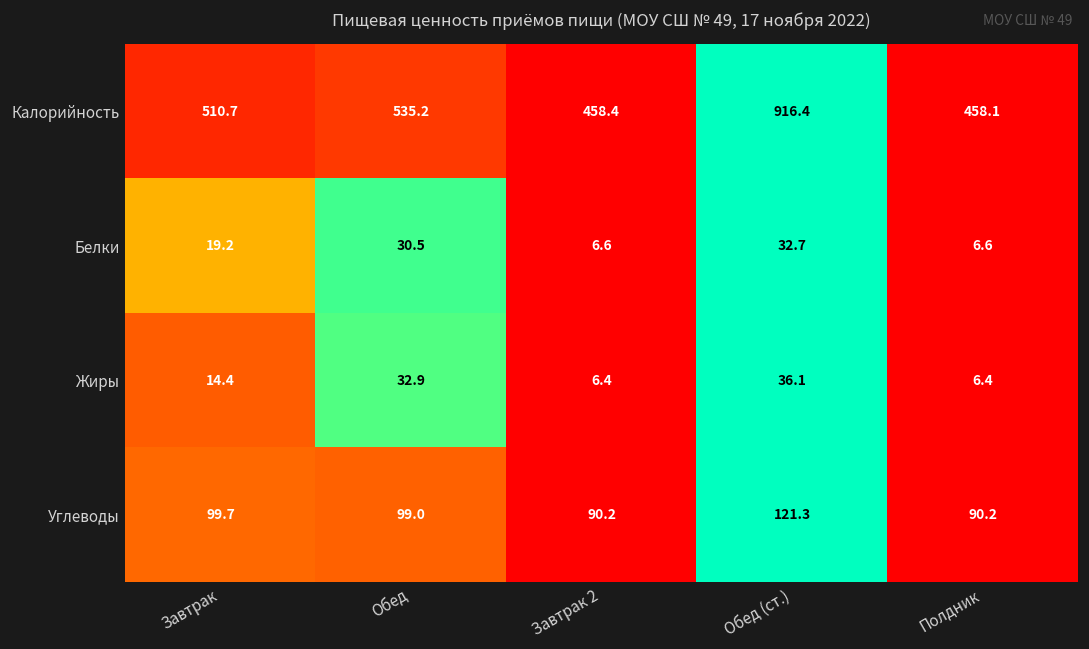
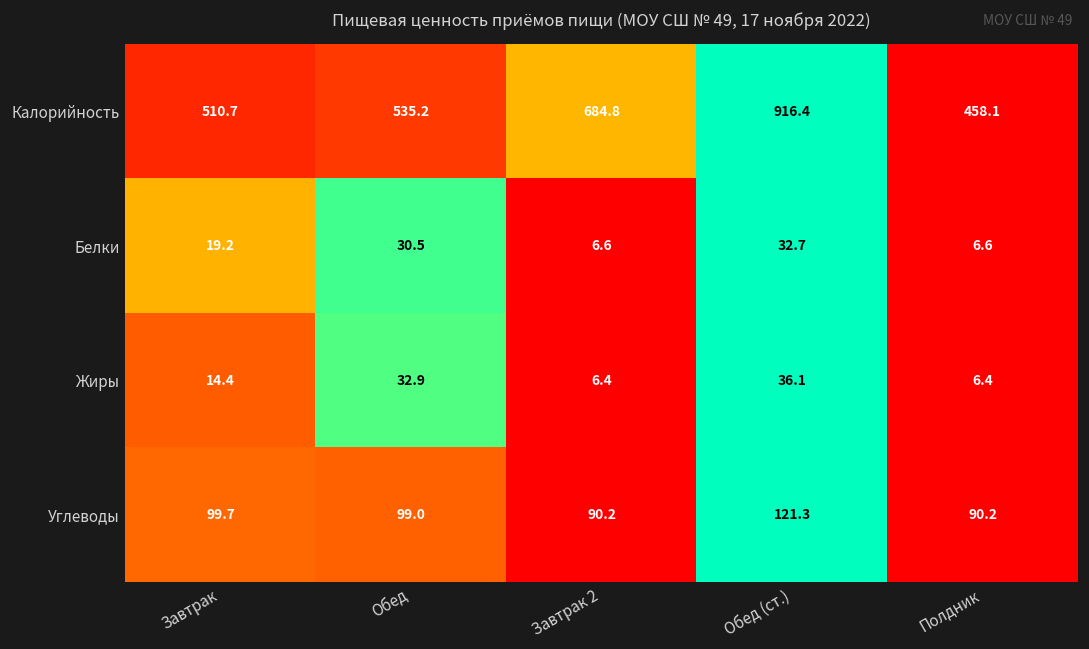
Калорийность, Завтрак 2: 458.4 -> 684.8
